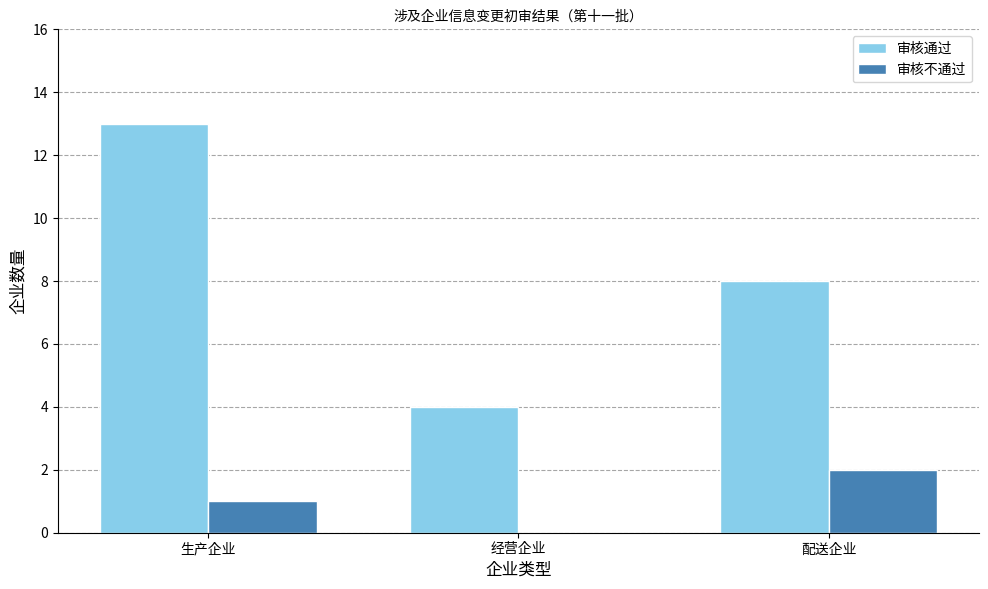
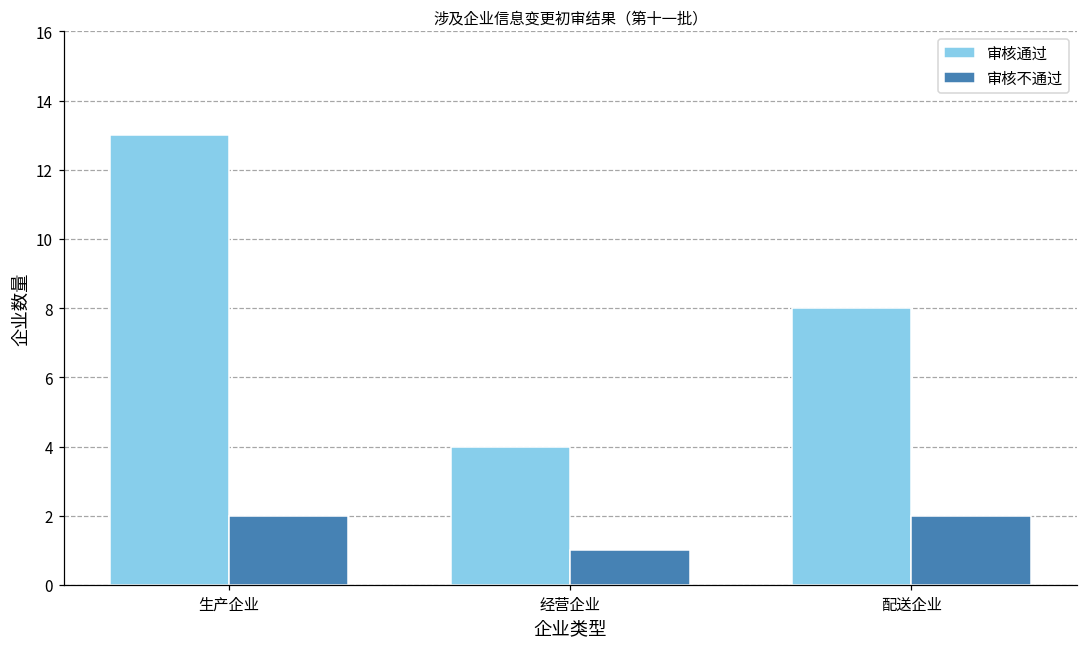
审核不通过, 生产企业: 1 -> 2
审核不通过, 经营企业: 0 -> 1
